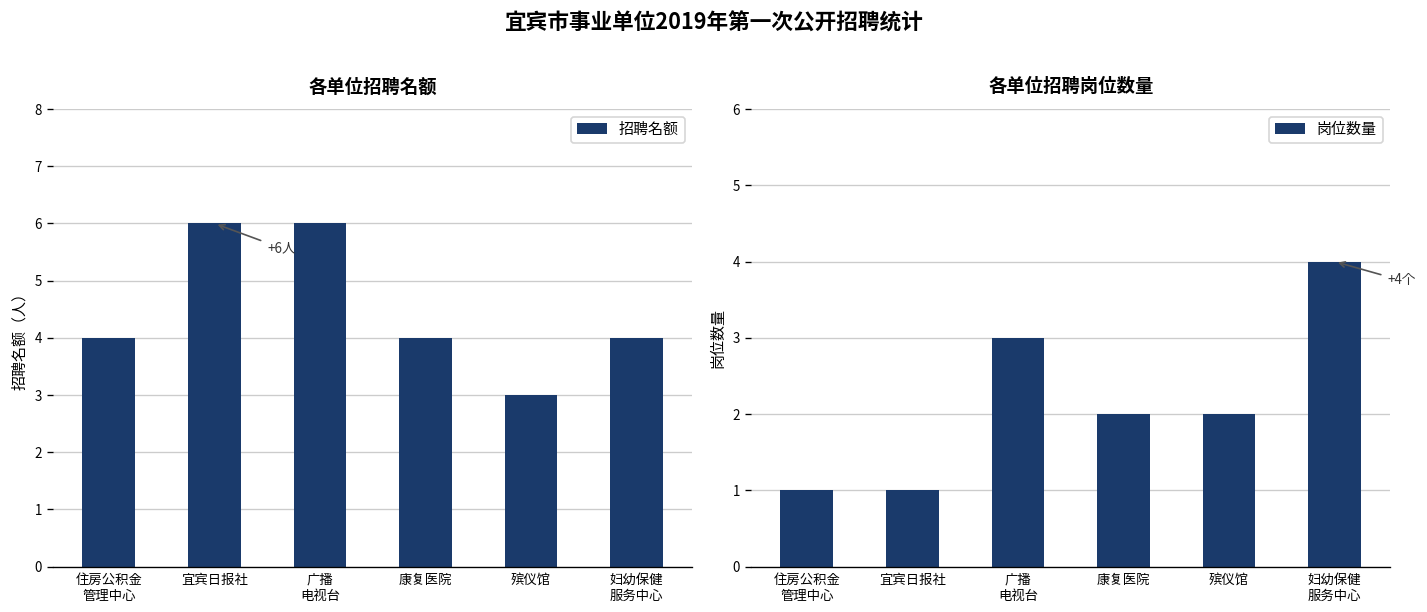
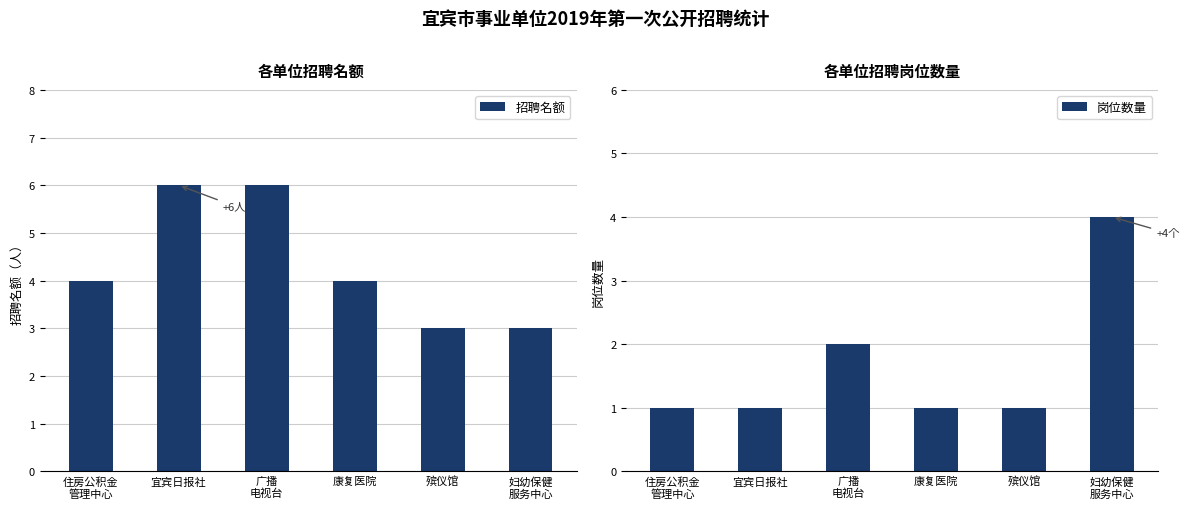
各单位招聘名额, 妇幼保健 服务中心: 4 -> 3
各单位招聘岗位数量, 广播 电视台: 3 -> 2
各单位招聘岗位数量, 康复医院: 2 -> 1
各单位招聘岗位数量, 殡仪馆: 2 -> 1
